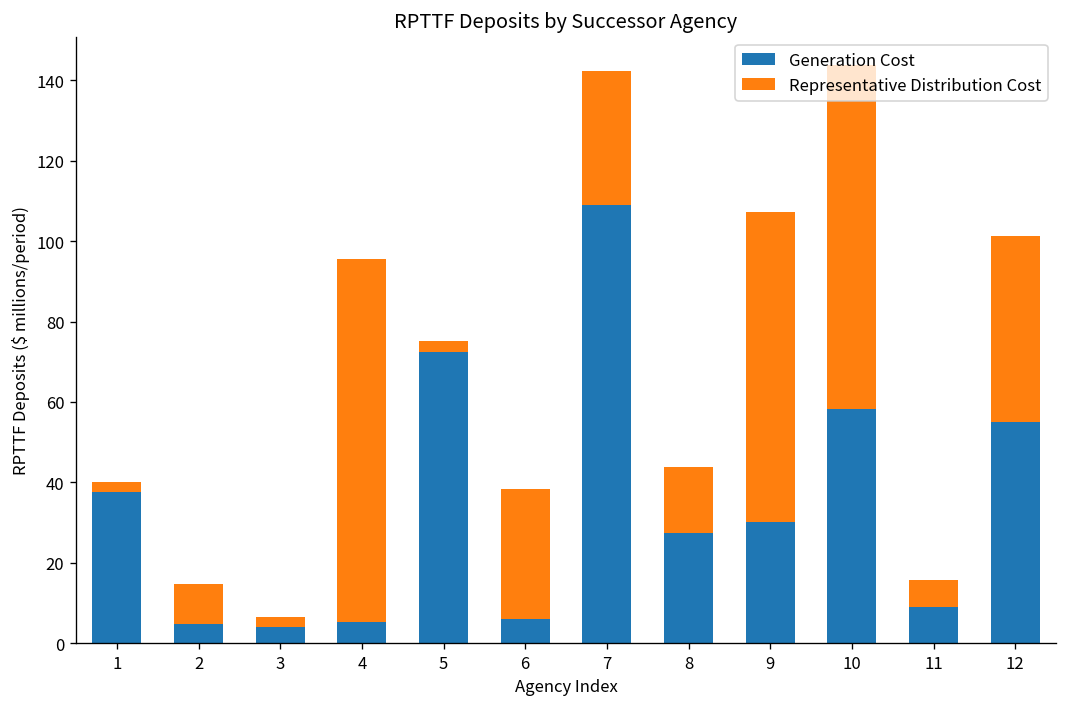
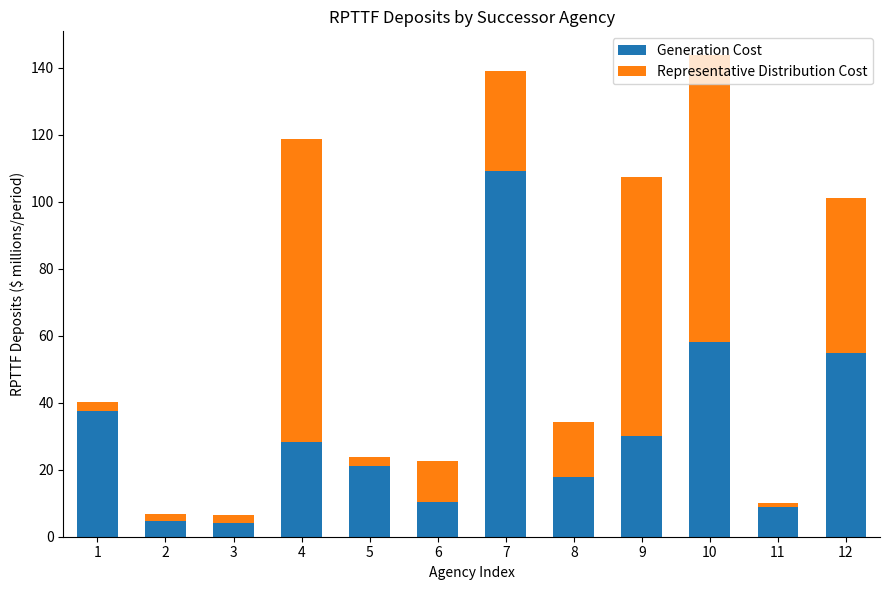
Representative Distribution Cost, 2: 10 -> 2
Generation Cost, 4: 5 -> 28
Generation Cost, 5: 72 -> 21
Generation Cost, 6: 6 -> 10
Representative Distribution Cost, 6: 32 -> 12
Representative Distribution Cost, 7: 33 -> 30
Generation Cost, 8: 27 -> 18
Representative Distribution Cost, 11: 7 -> 1
